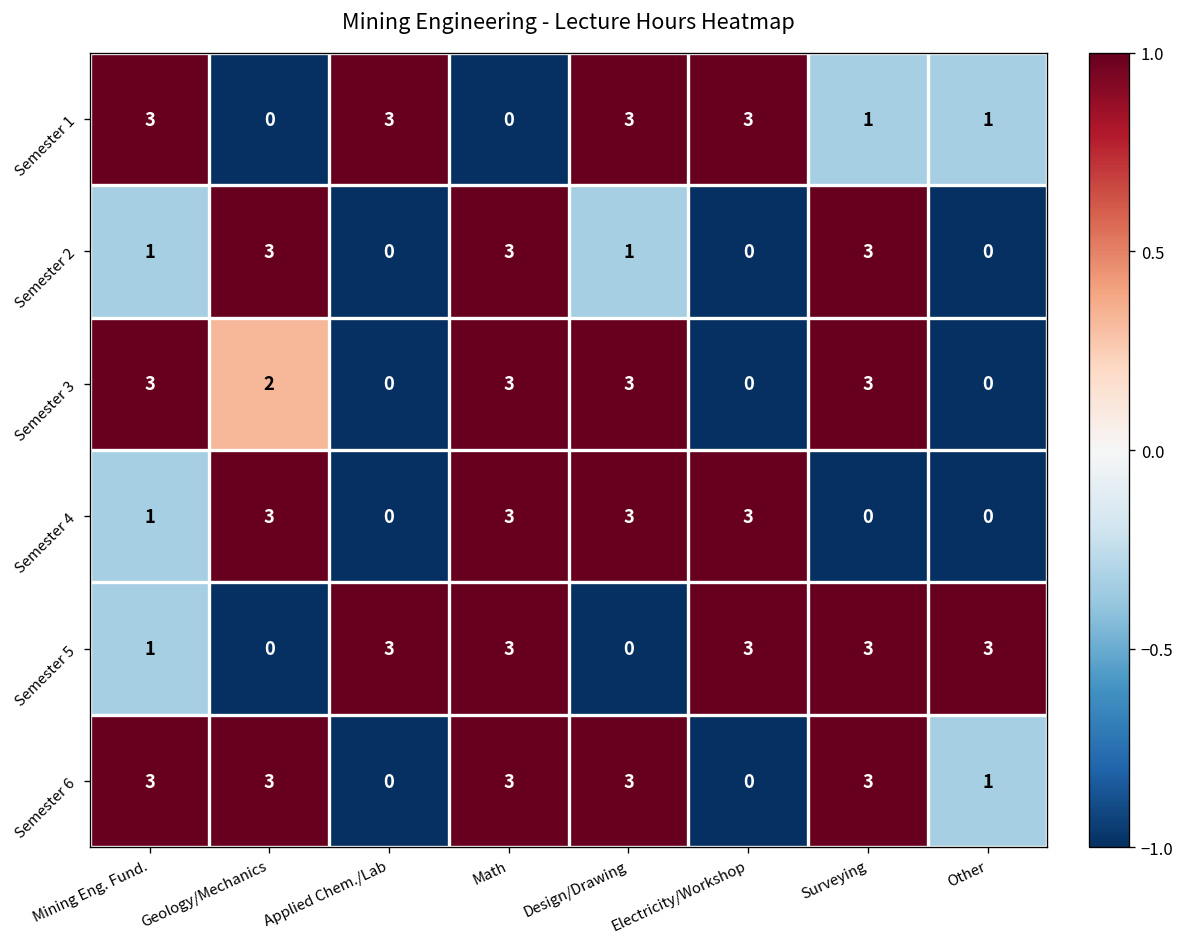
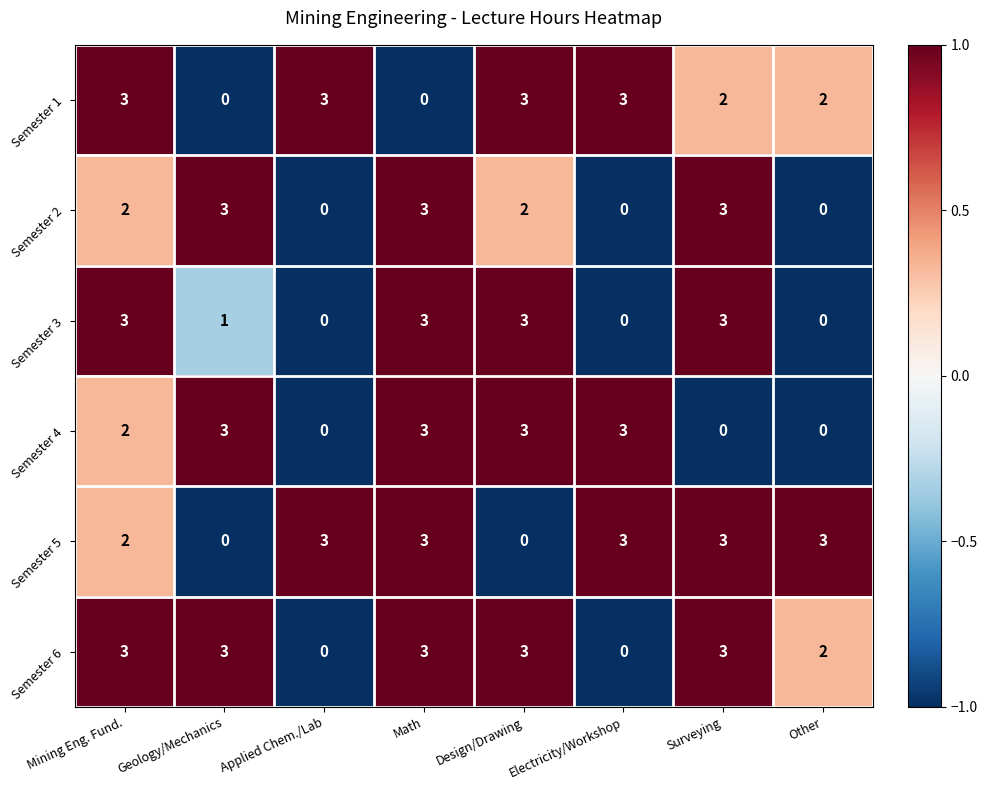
Semester 1, Surveying: 1 -> 2
Semester 1, Other: 1 -> 2
Semester 2, Mining Eng. Fund.: 1 -> 2
Semester 2, Design/Drawing: 1 -> 2
Semester 3, Geology/Mechanics: 2 -> 1
Semester 4, Mining Eng. Fund.: 1 -> 2
Semester 5, Mining Eng. Fund.: 1 -> 2
Semester 6, Other: 1 -> 2
